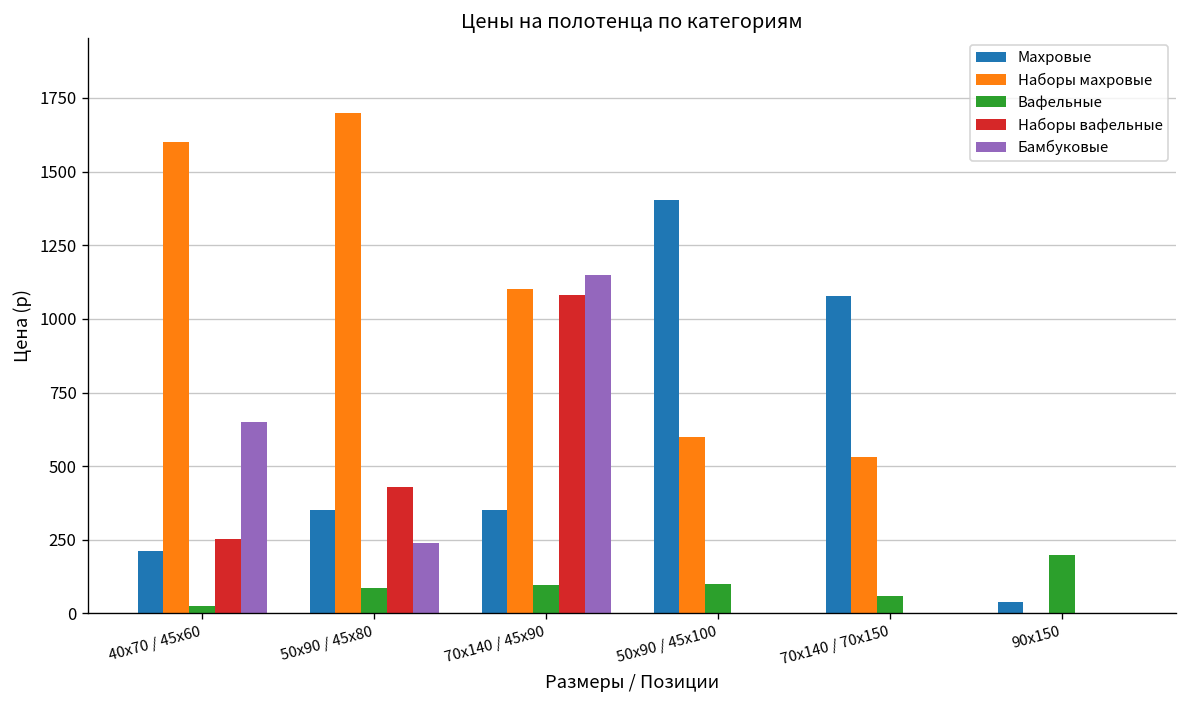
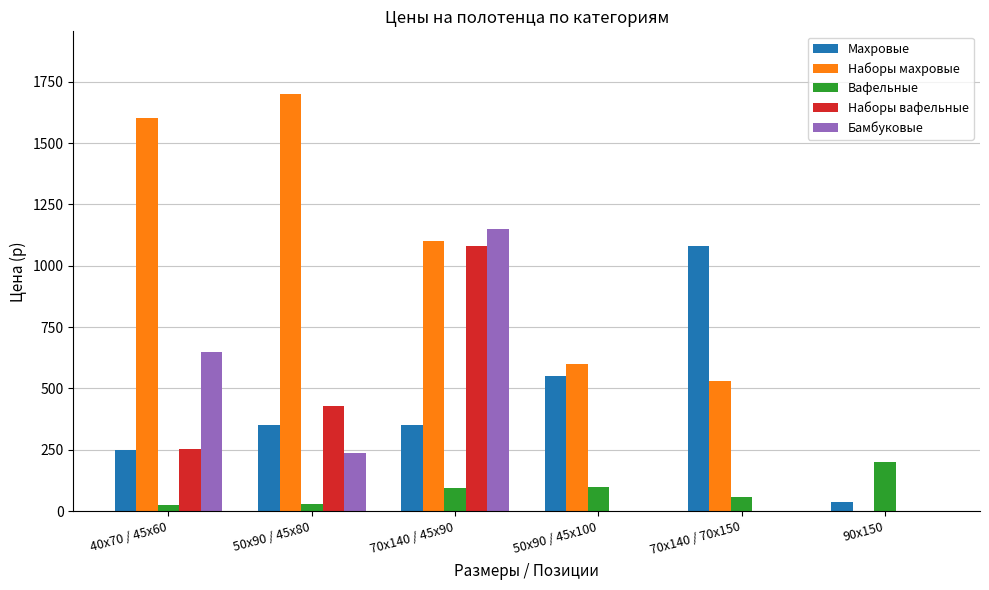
Махровые, 40х70 / 45х60: 210 -> 250
Вафельные, 50х90 / 45х80: 90 -> 30
Махровые, 50х90 / 45х100: 1400 -> 550
